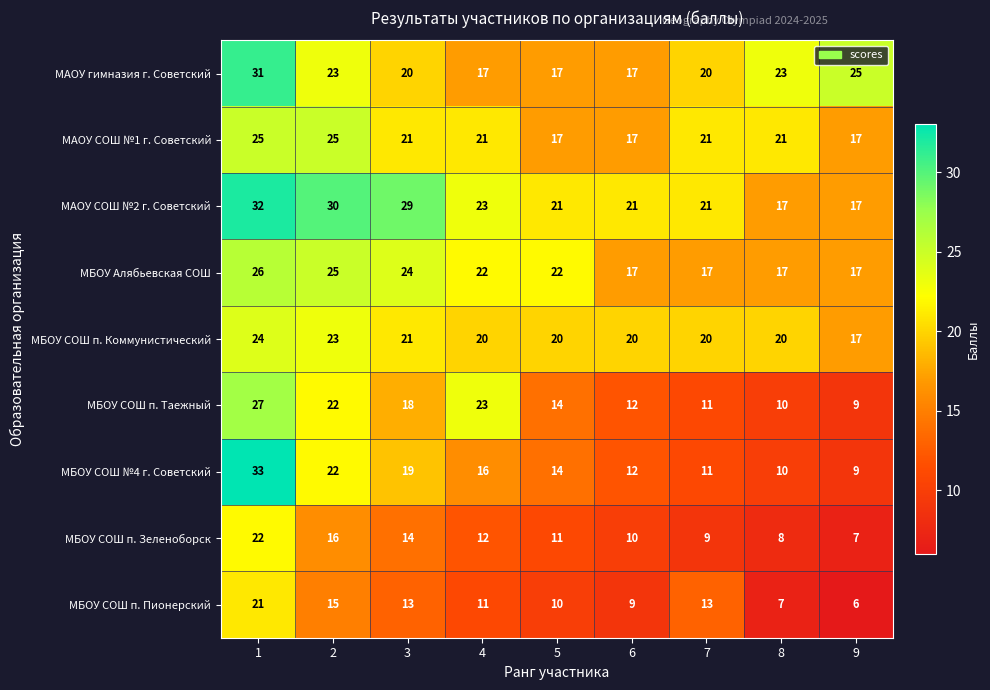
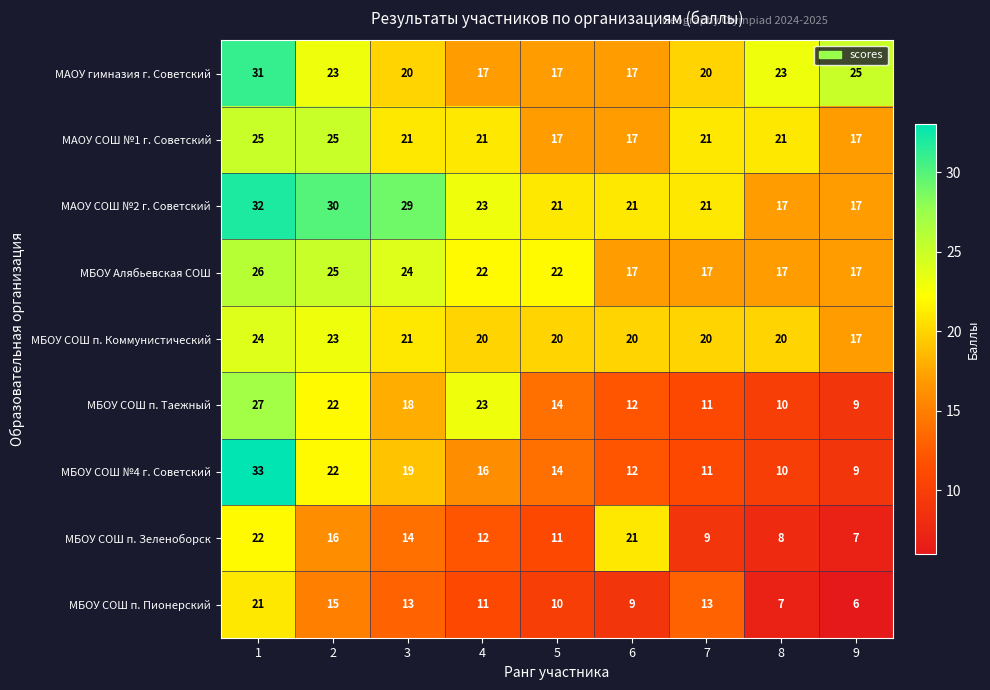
МБОУ СОШ п. Зеленоборск, 6: 10 -> 21
